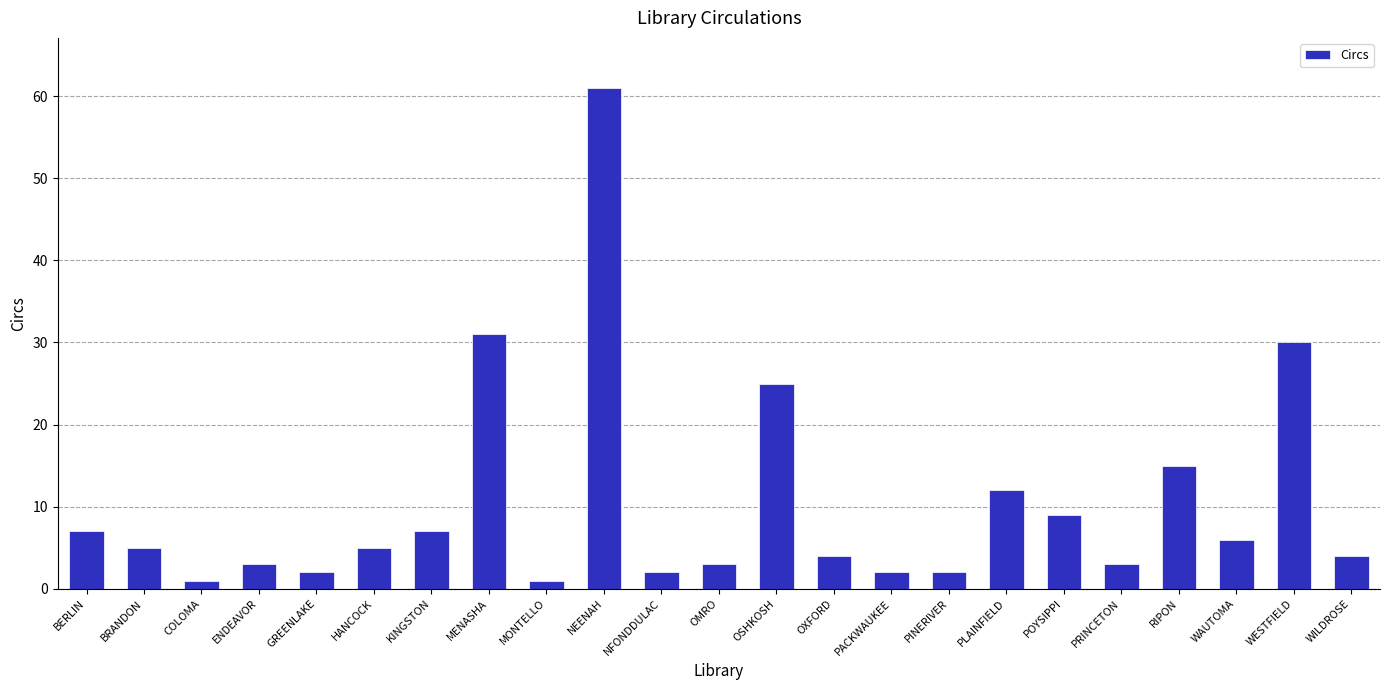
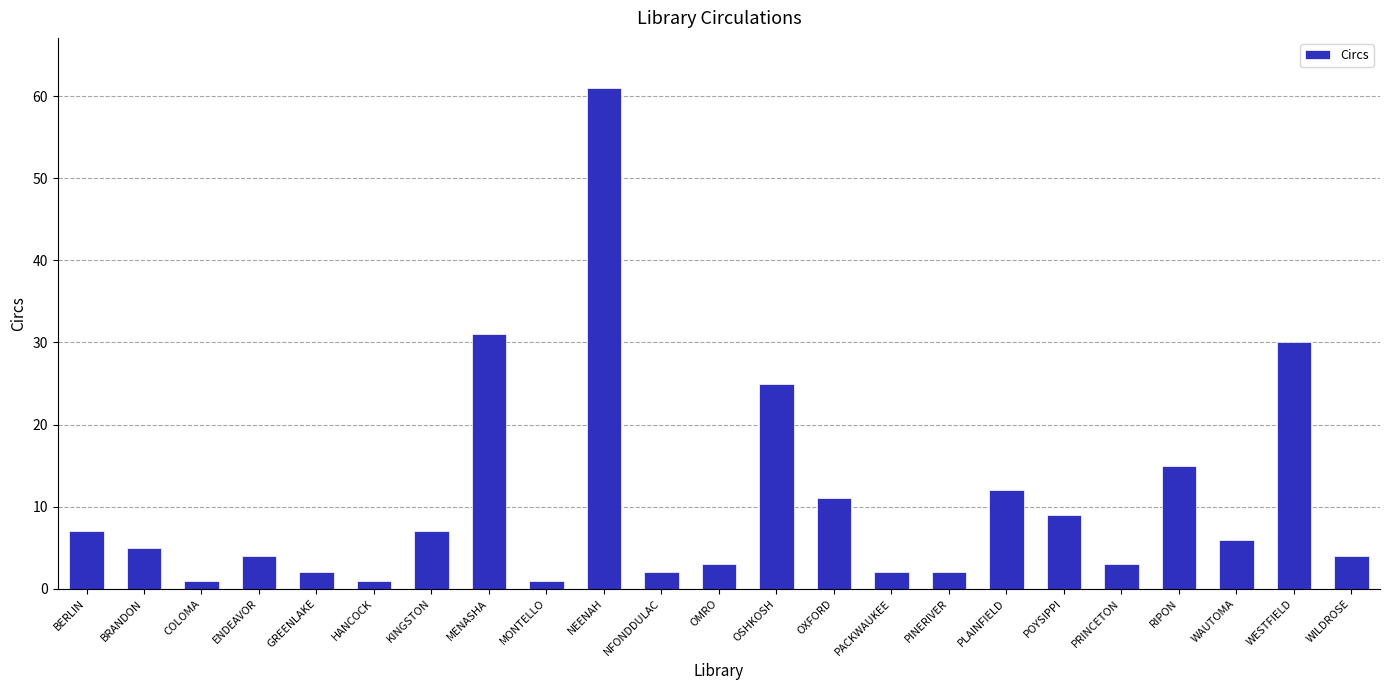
ENDEAVOR: 3 -> 4
HANCOCK: 5 -> 1
OXFORD: 4 -> 11
